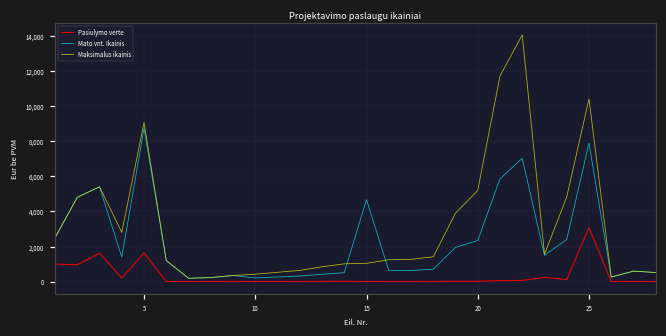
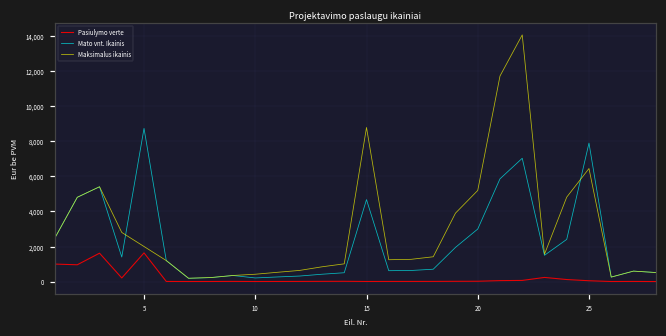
Maksimalus ikainis, 5: 9,100 -> 2,000
Maksimalus ikainis, 15: 1,000 -> 8,800
Mato vnt. Ikainis, 20: 2,300 -> 3,000
Pasiulymo verte, 25: 3,100 -> 100
Maksimalus ikainis, 25: 10,400 -> 6,400
